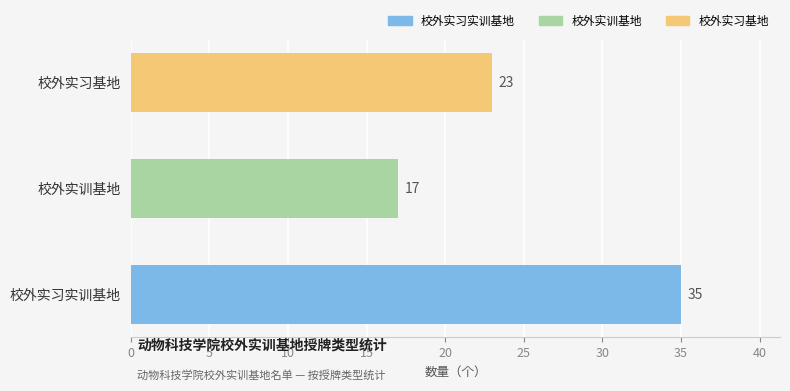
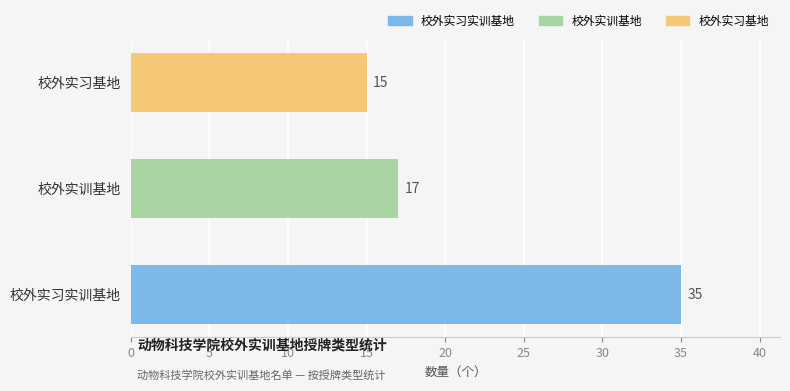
校外实习基地: 23 -> 15
